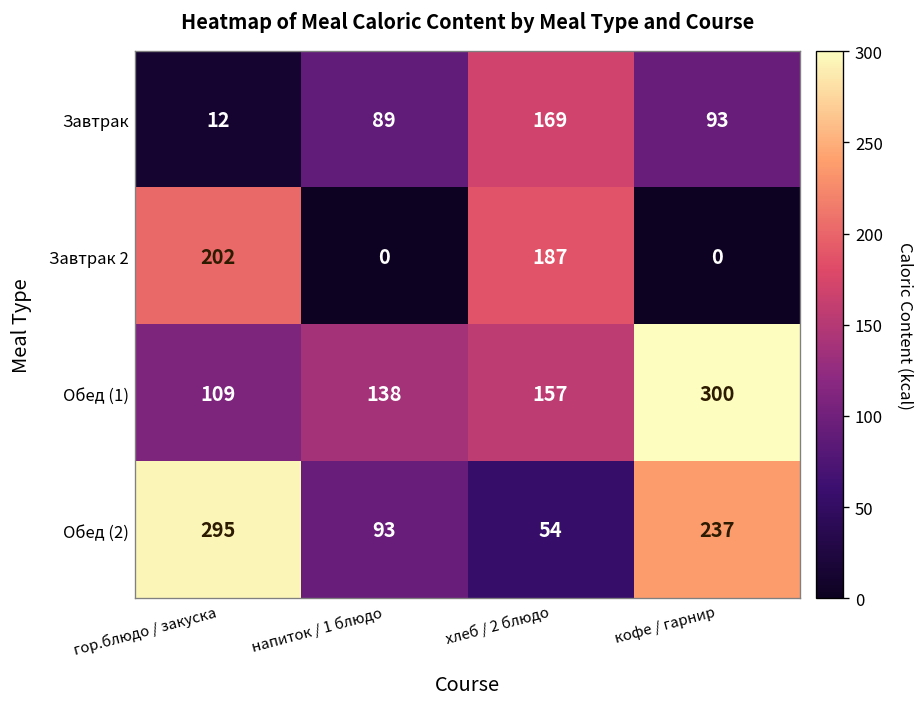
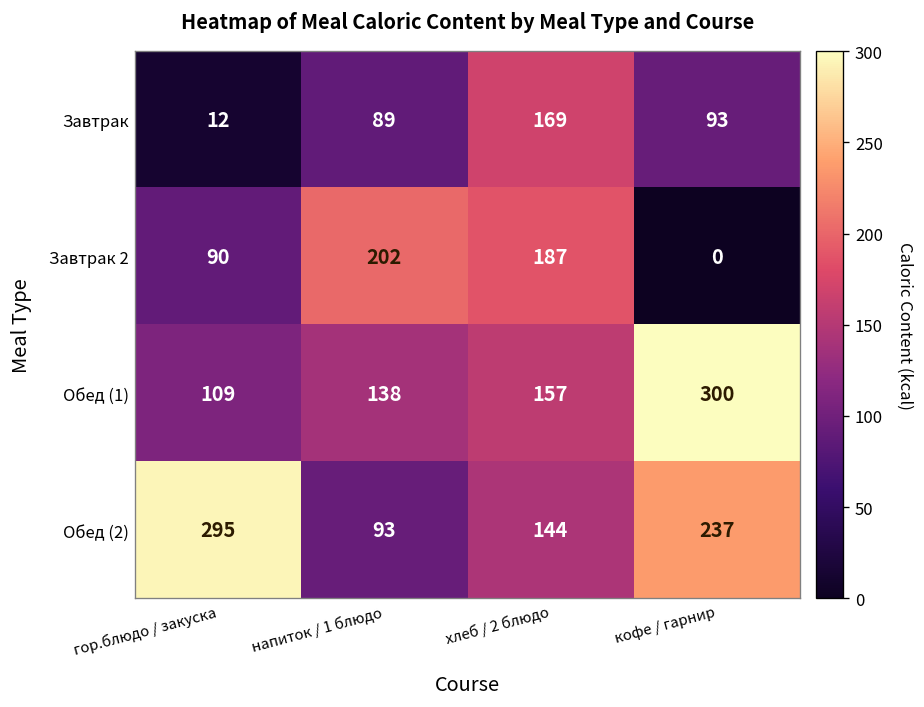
Завтрак 2, гор.блюдо / закуска: 202 -> 90
Завтрак 2, напиток / 1 блюдо: 0 -> 202
Обед (2), хлеб / 2 блюдо: 54 -> 144
